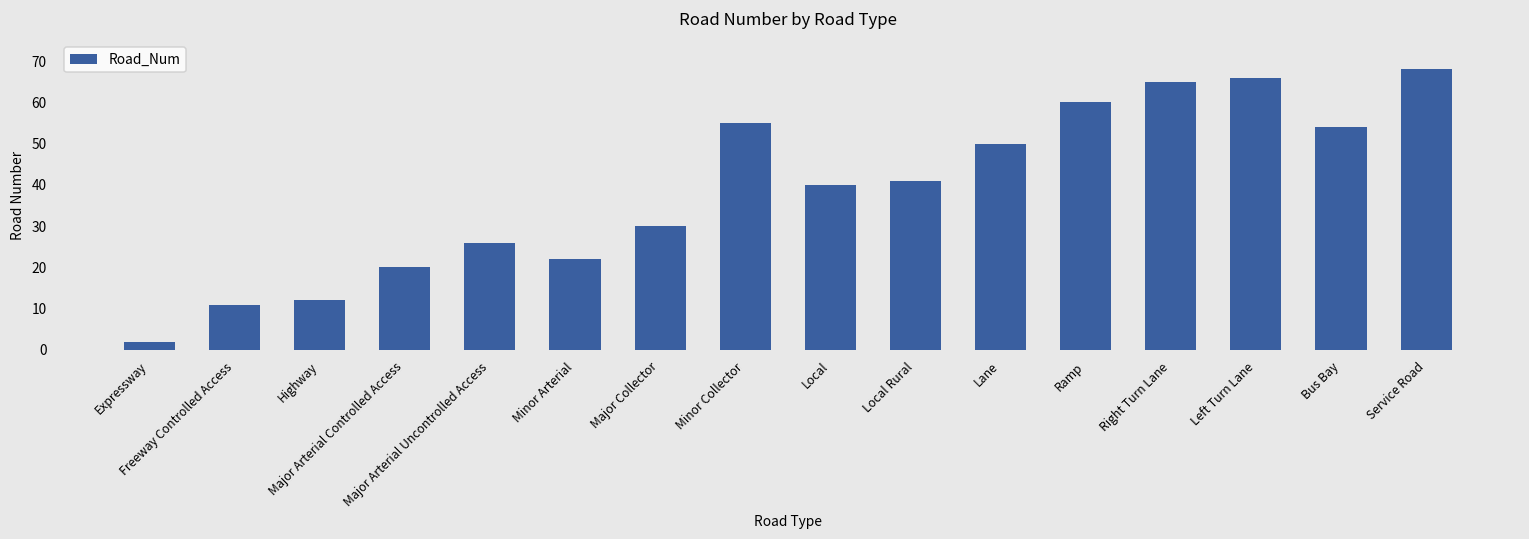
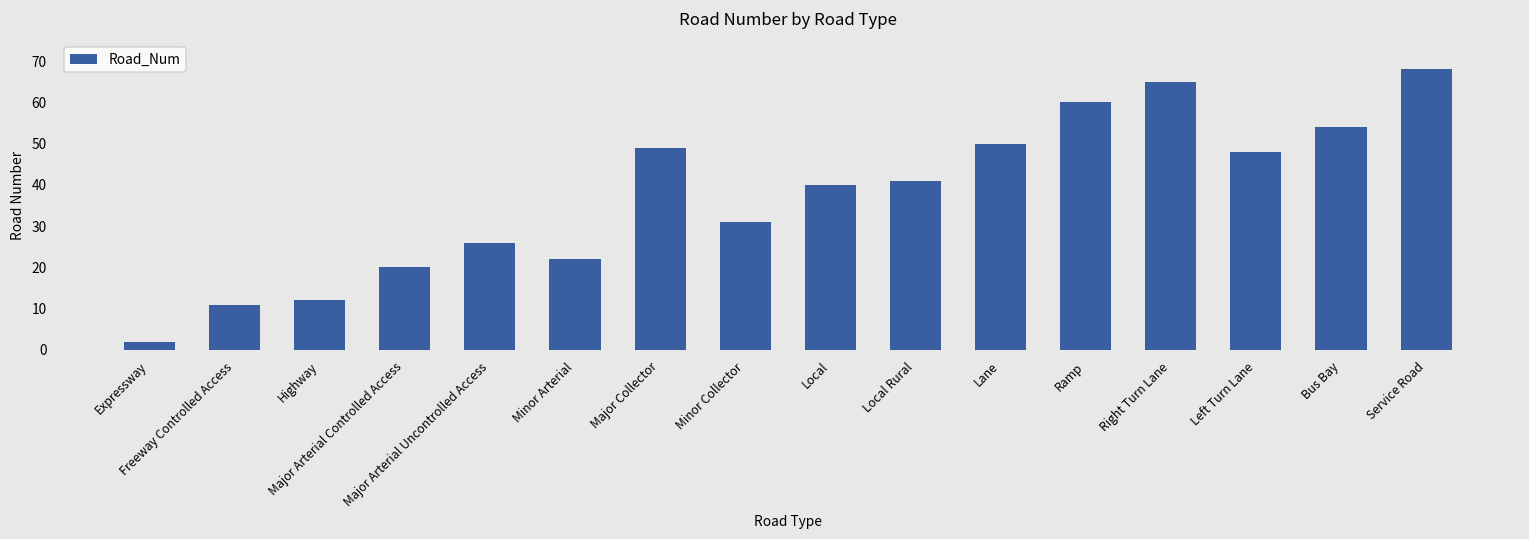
Major Collector: 30 -> 49
Minor Collector: 55 -> 31
Left Turn Lane: 66 -> 48
